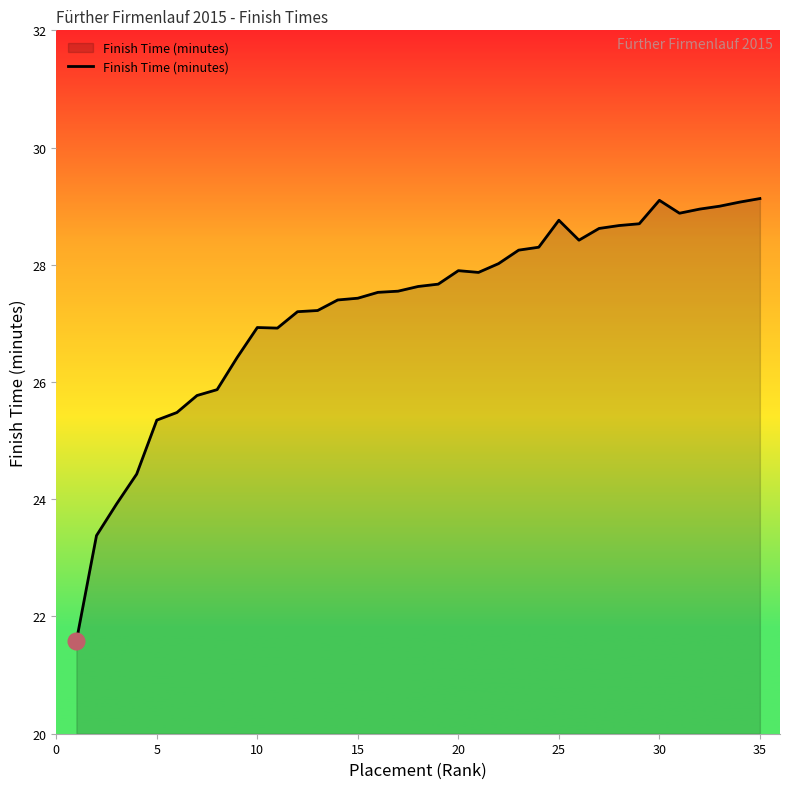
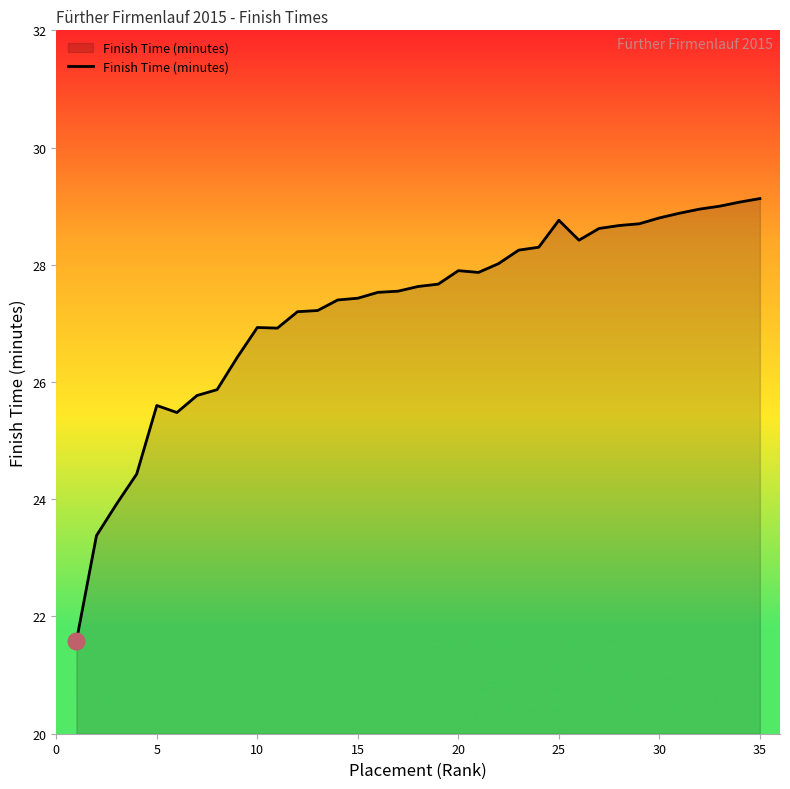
Finish Time (minutes), 5: 25.4 -> 25.6
Finish Time (minutes), 30: 29.1 -> 28.8
